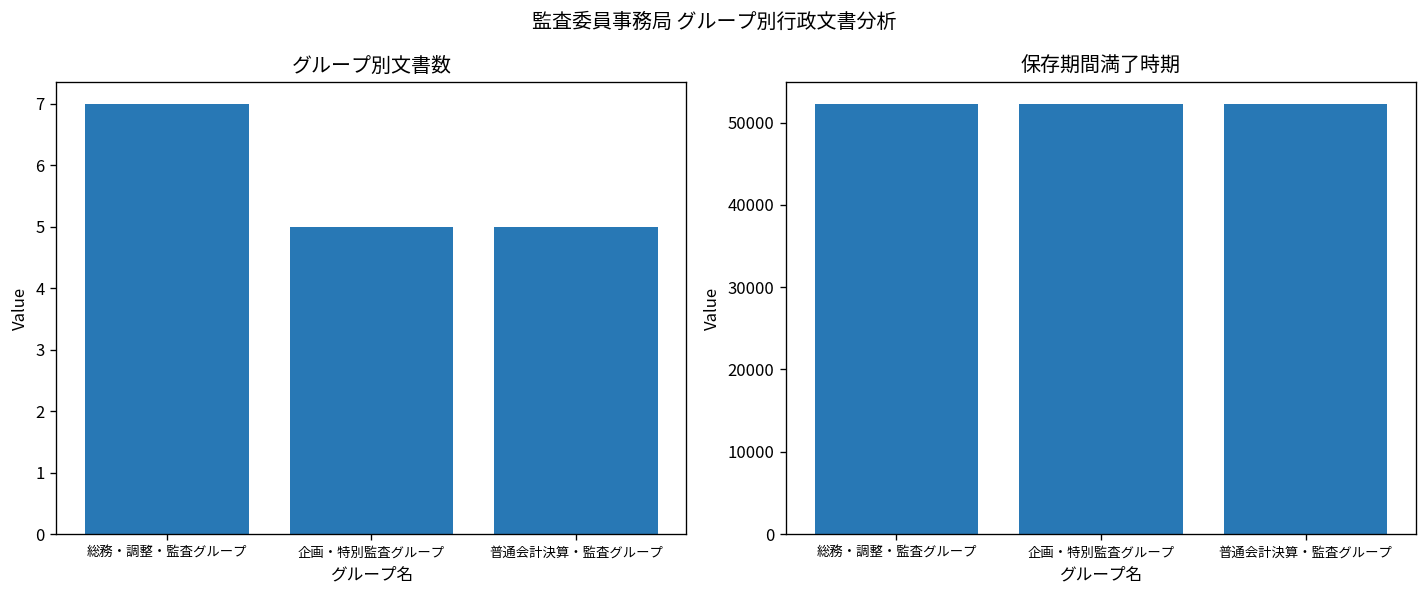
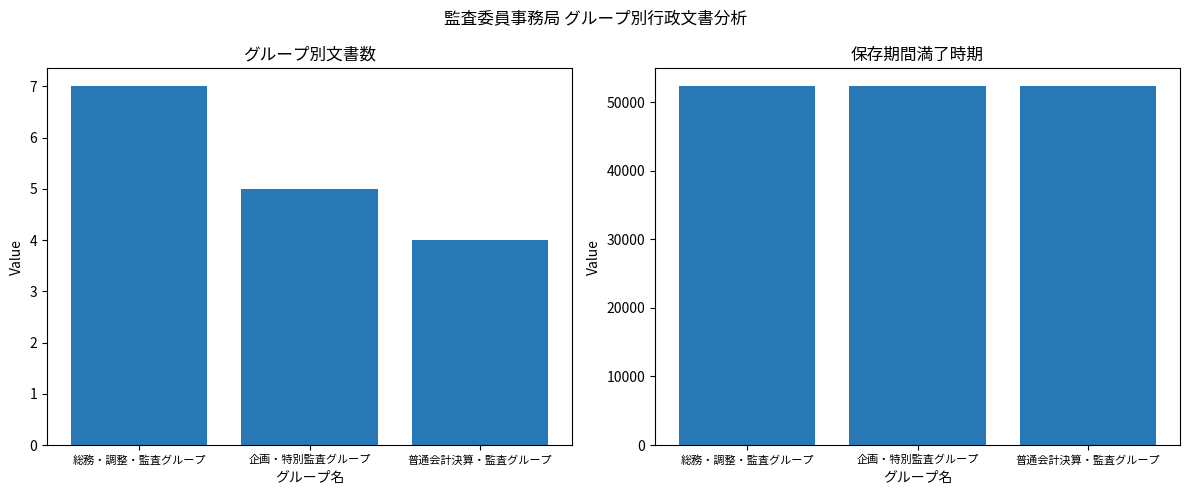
グループ別文書数, 普通会計決算・監査グループ: 5 -> 4
